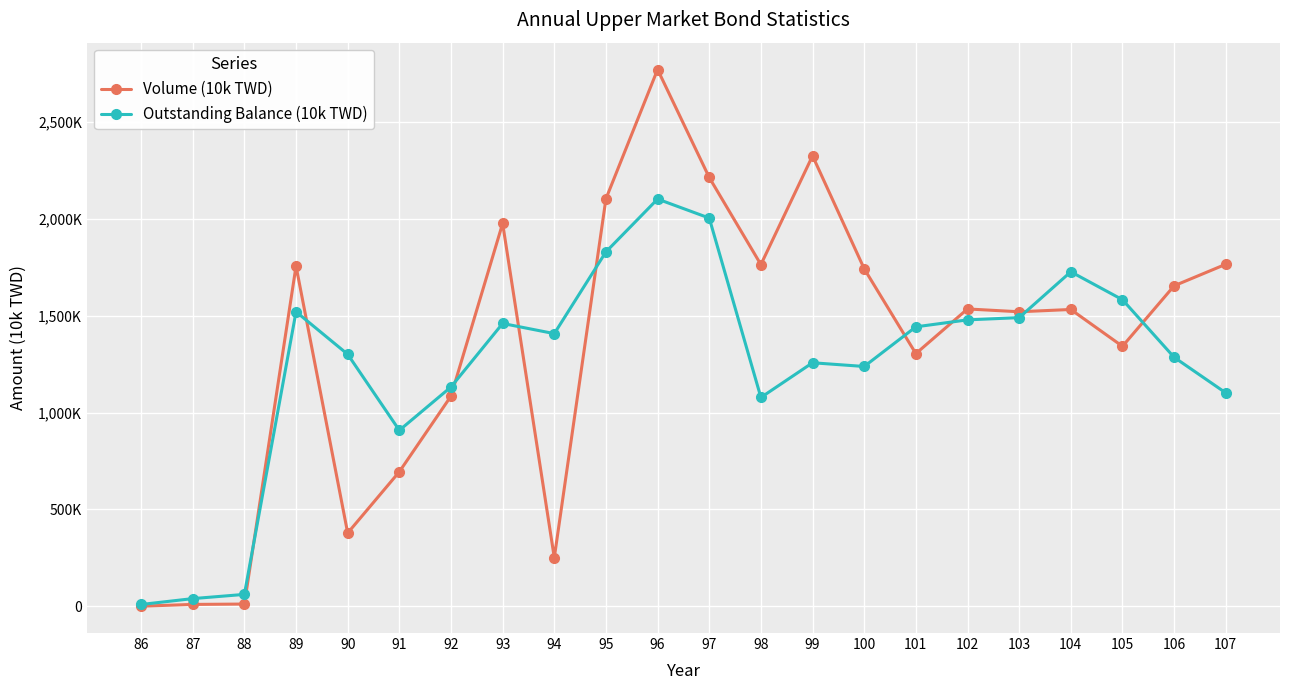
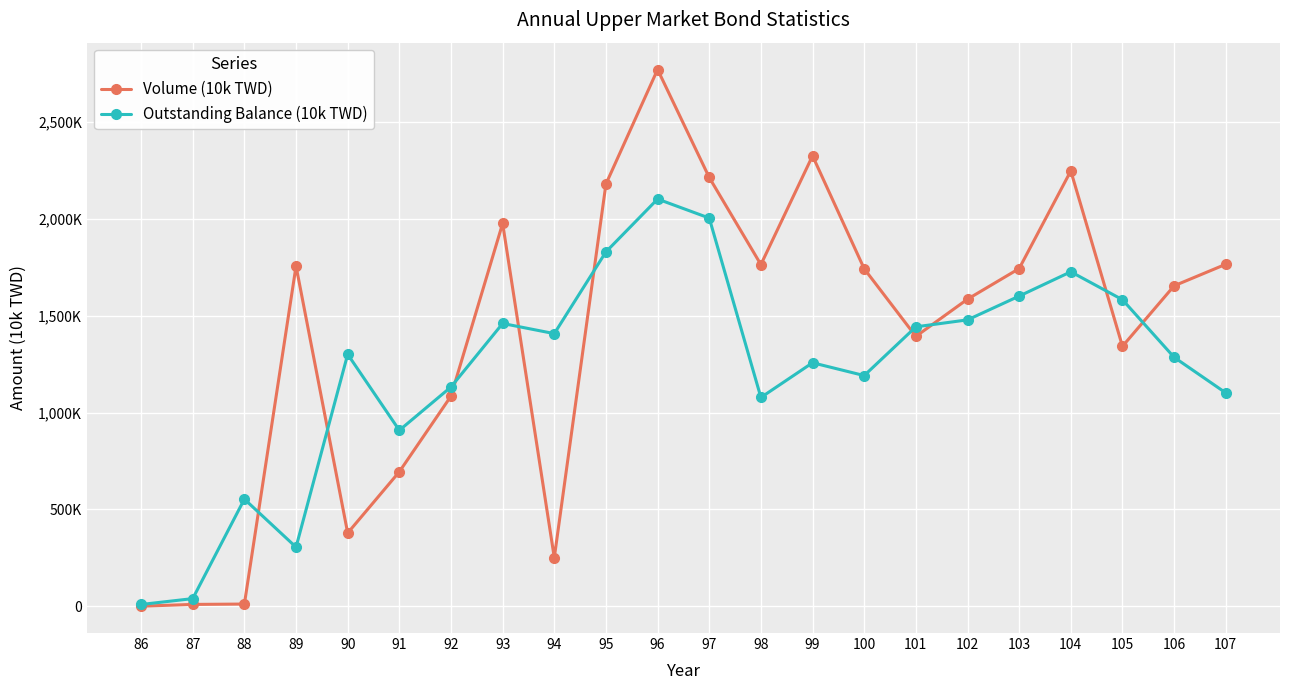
Outstanding Balance (10k TWD), 88: 60,000 -> 550,000
Outstanding Balance (10k TWD), 89: 1,520,000 -> 310,000
Volume (10k TWD), 95: 2,100,000 -> 2,180,000
Outstanding Balance (10k TWD), 100: 1,240,000 -> 1,190,000
Volume (10k TWD), 101: 1,300,000 -> 1,390,000
Volume (10k TWD), 102: 1,540,000 -> 1,590,000
Volume (10k TWD), 103: 1,520,000 -> 1,740,000
Outstanding Balance (10k TWD), 103: 1,490,000 -> 1,600,000
Volume (10k TWD), 104: 1,530,000 -> 2,250,000
